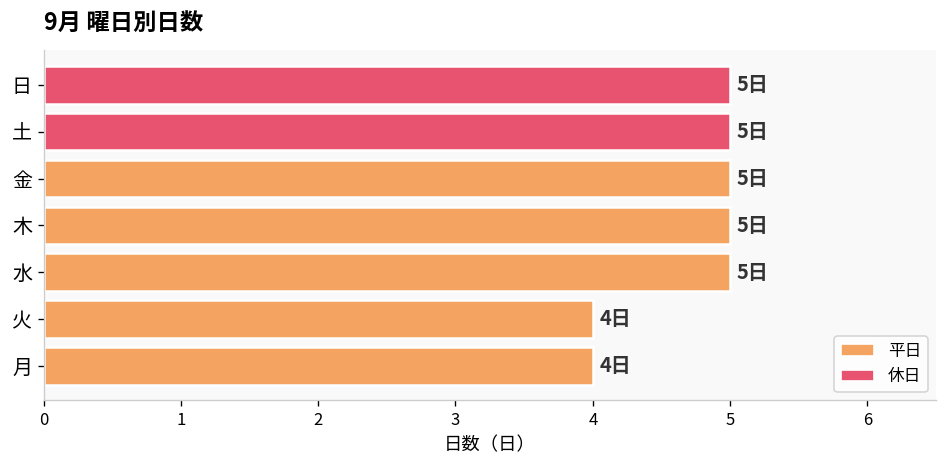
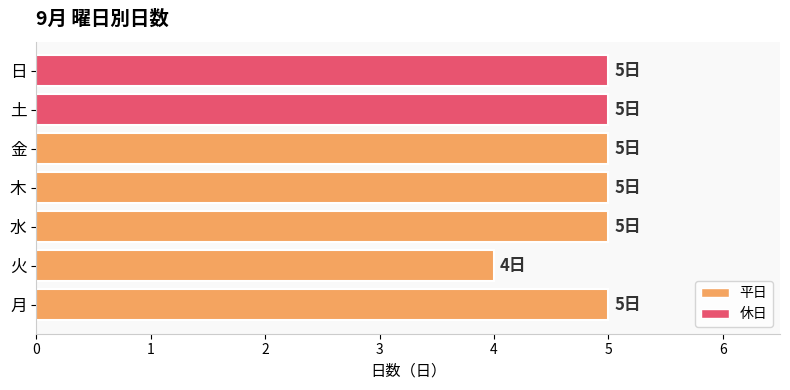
月: 4日 -> 5日
